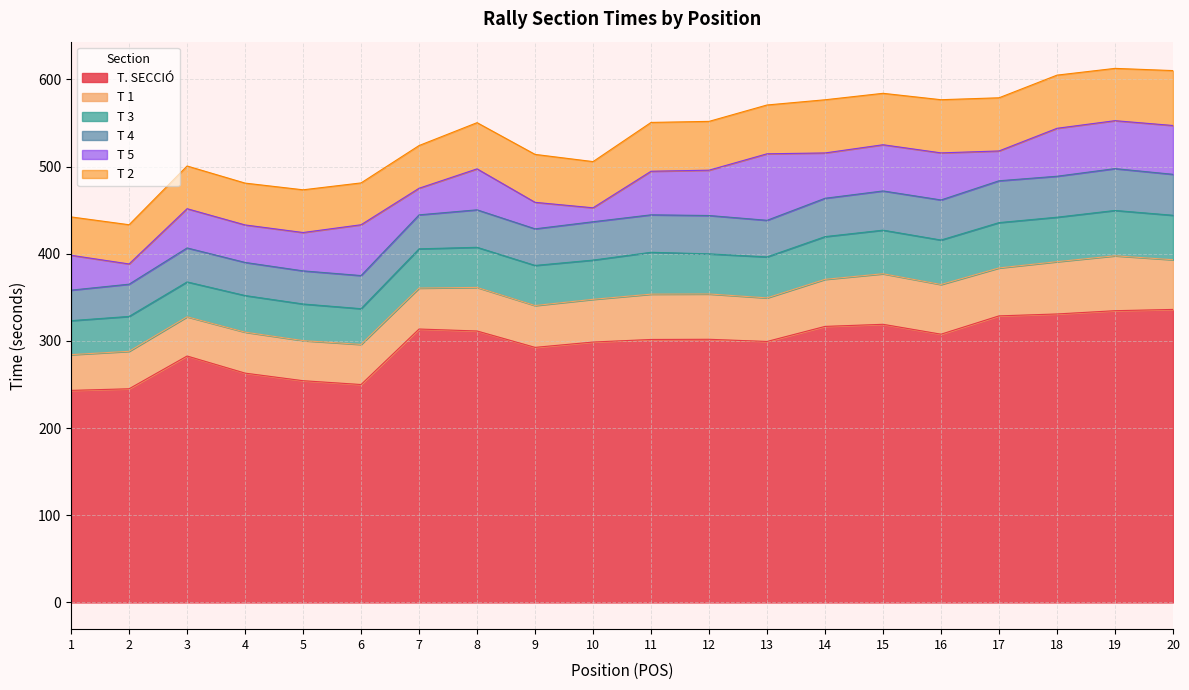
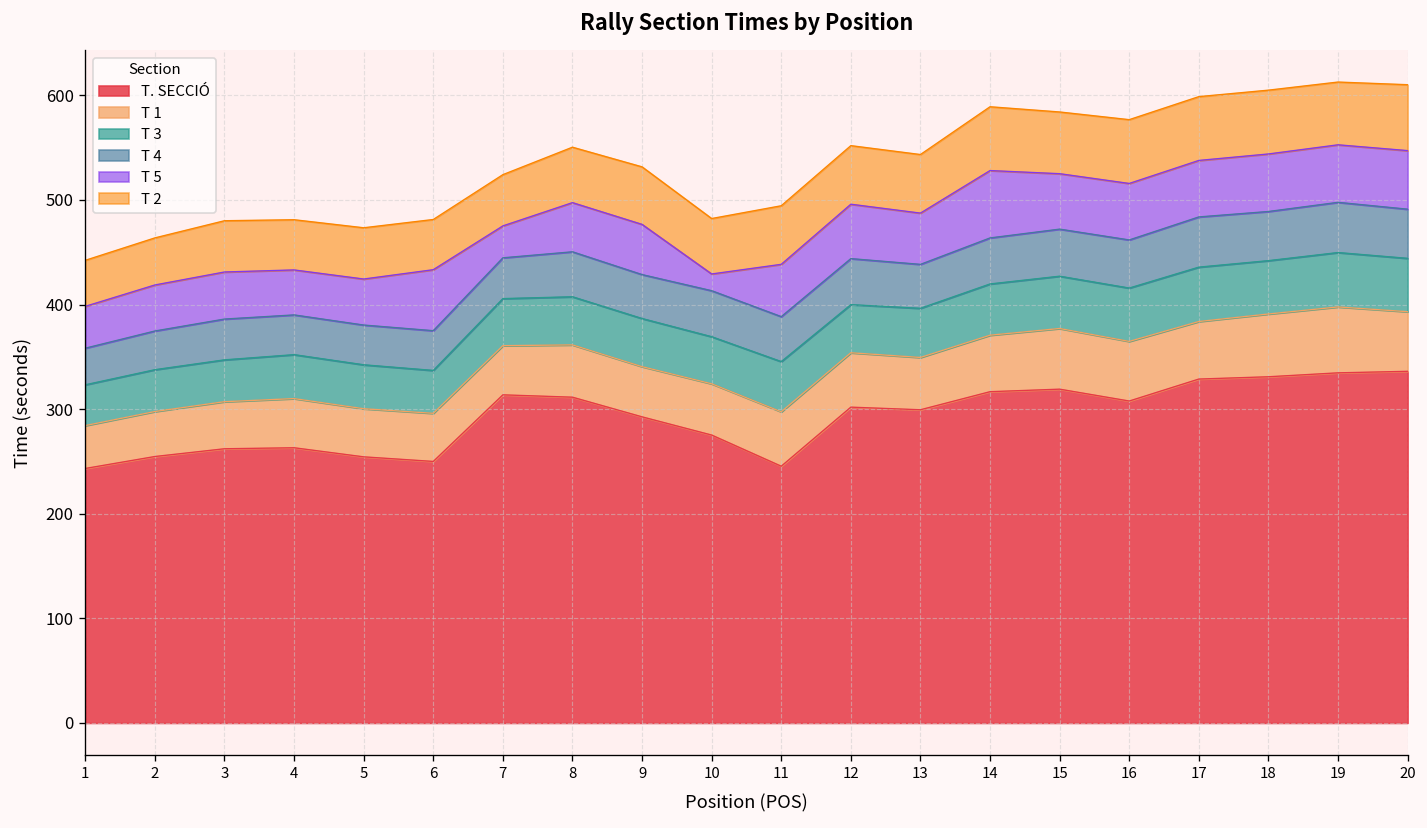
T. SECCIÓ, 2: 245 -> 255
T 5, 2: 20 -> 40
T. SECCIÓ, 3: 280 -> 260
T 5, 9: 30 -> 50
T. SECCIÓ, 10: 300 -> 280
T. SECCIÓ, 11: 300 -> 250
T 5, 13: 80 -> 50
T 5, 14: 50 -> 60
T 5, 17: 30 -> 50
